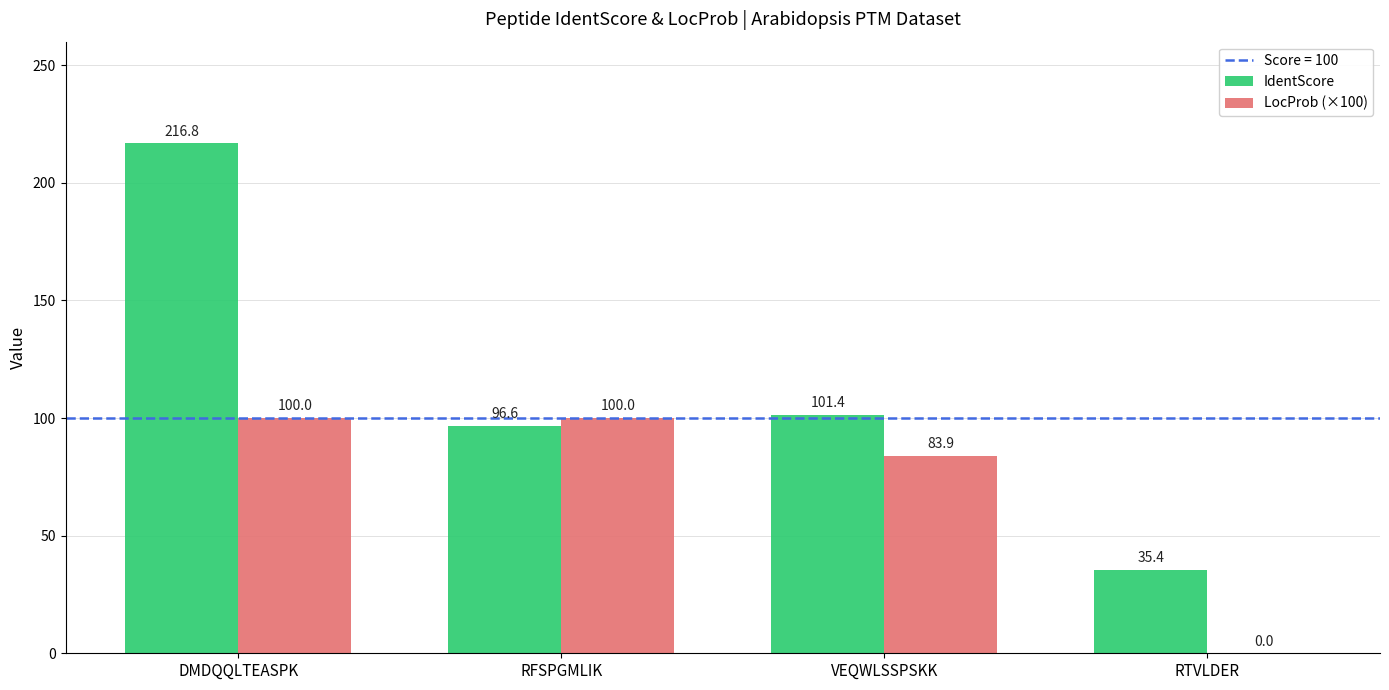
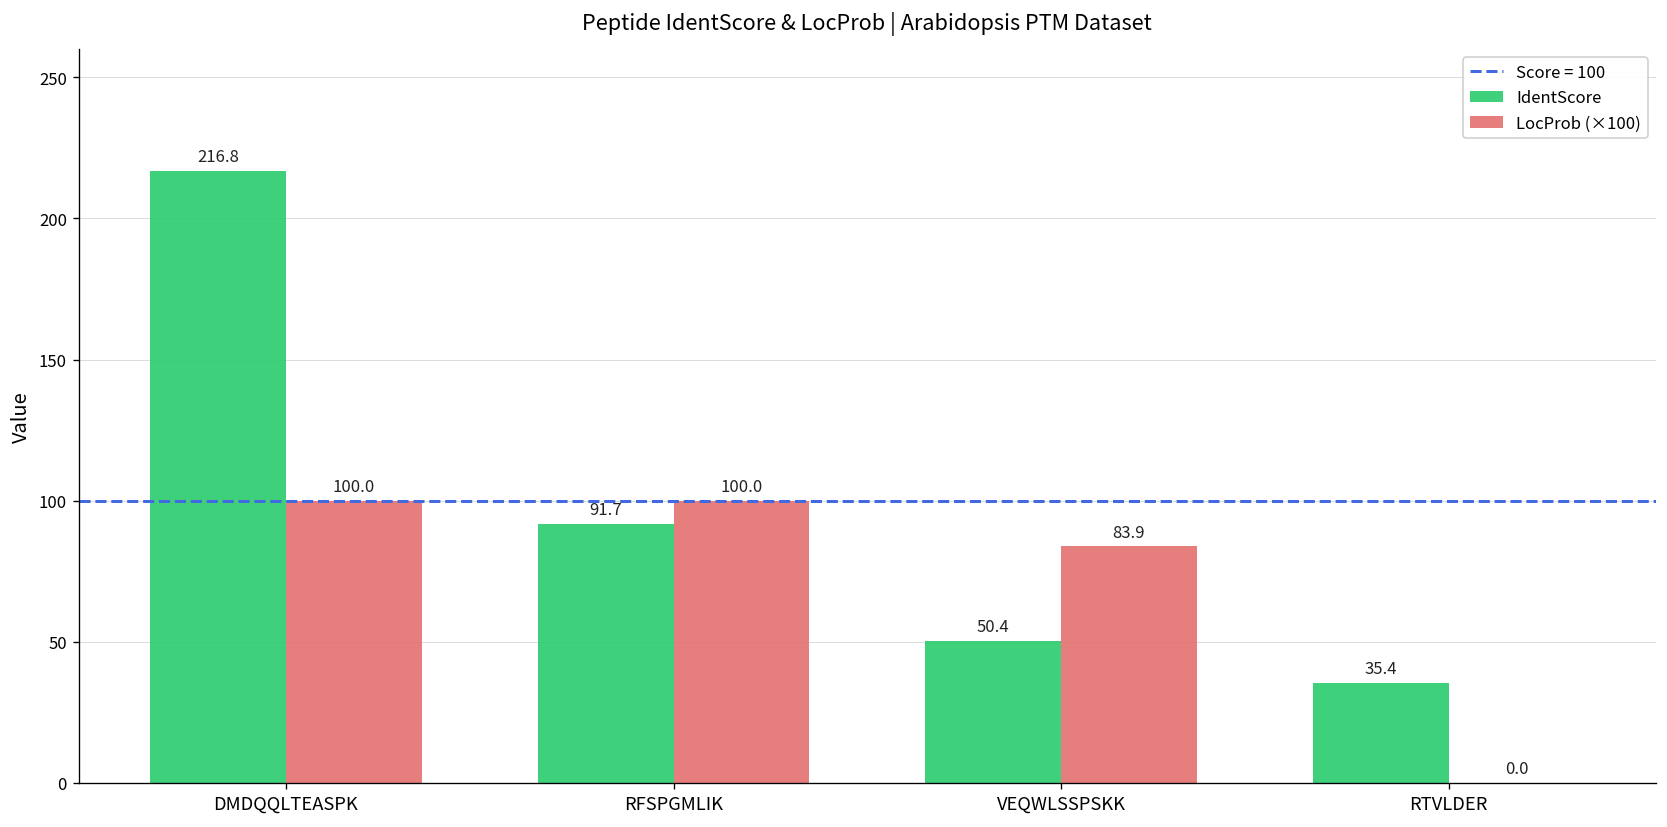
IdentScore, RFSPGMLIK: 96.6 -> 91.7
IdentScore, VEQWLSSPSKK: 101.4 -> 50.4
